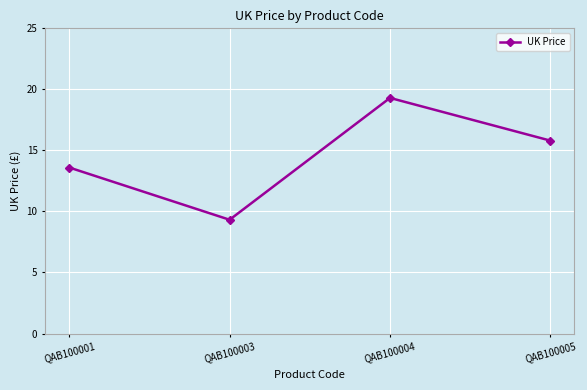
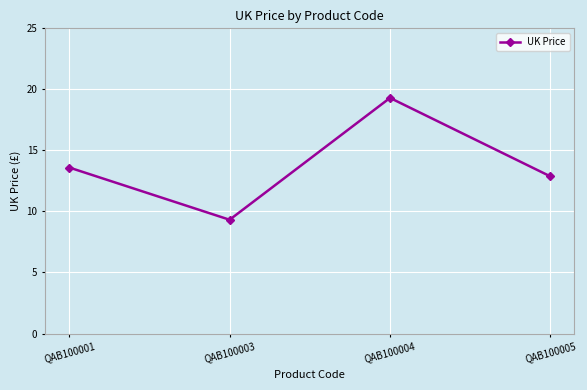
QAB100005: 15.8 -> 12.9
